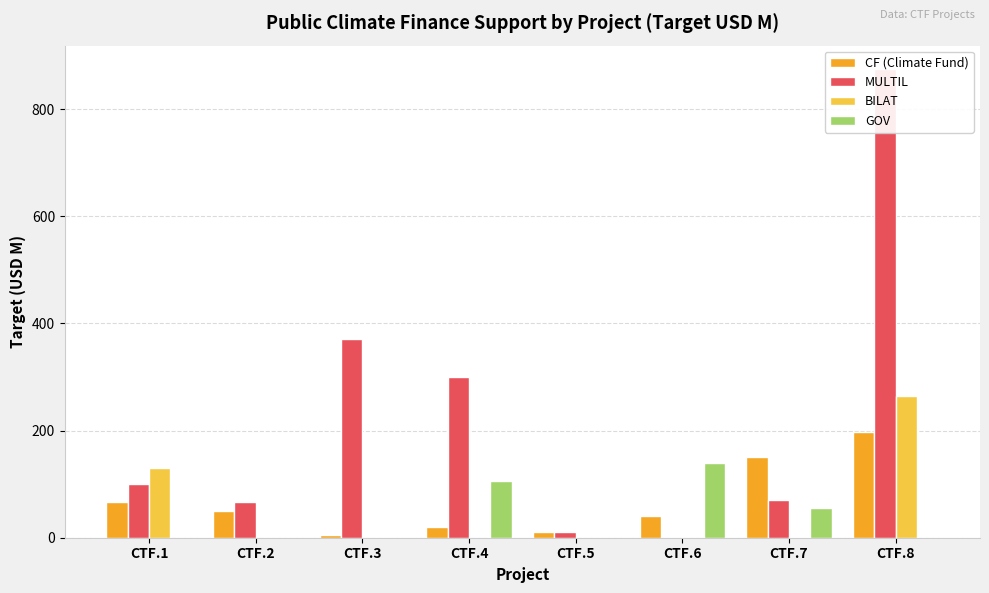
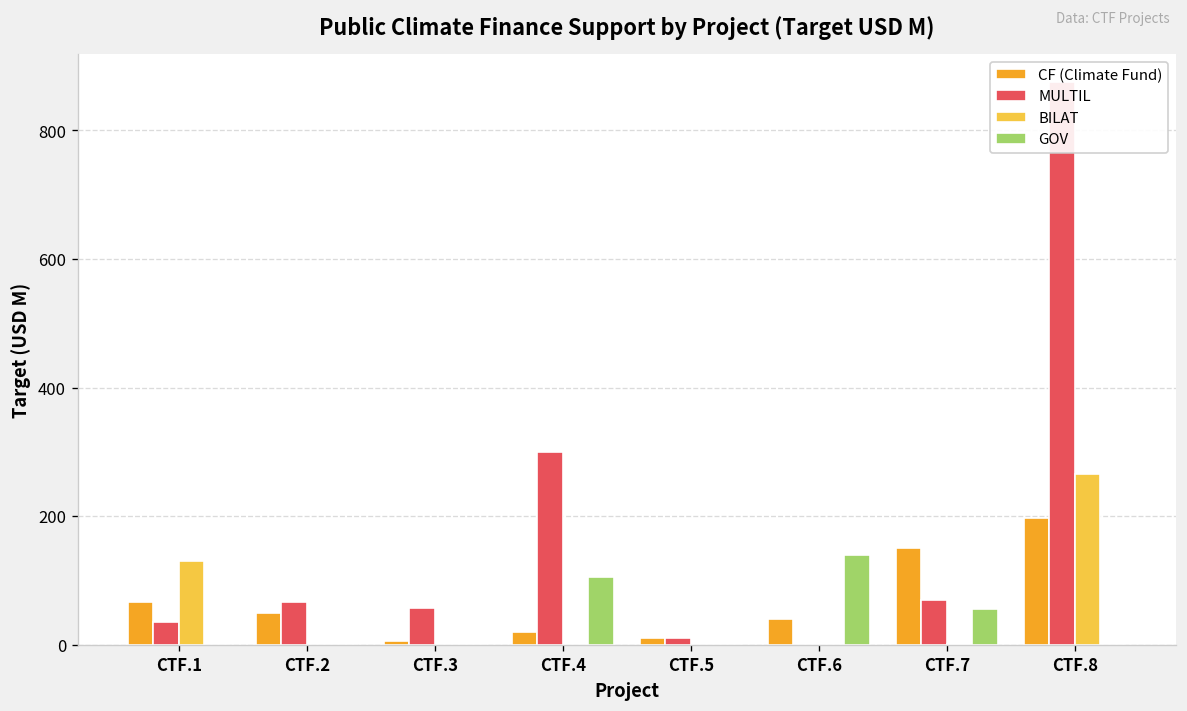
MULTIL, CTF.1: 100 -> 40
MULTIL, CTF.3: 370 -> 60
